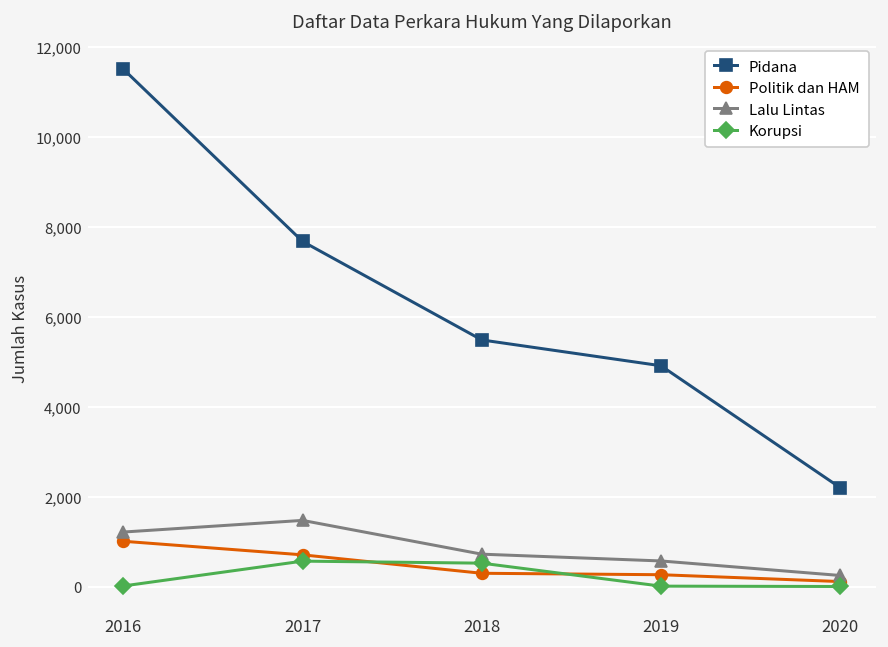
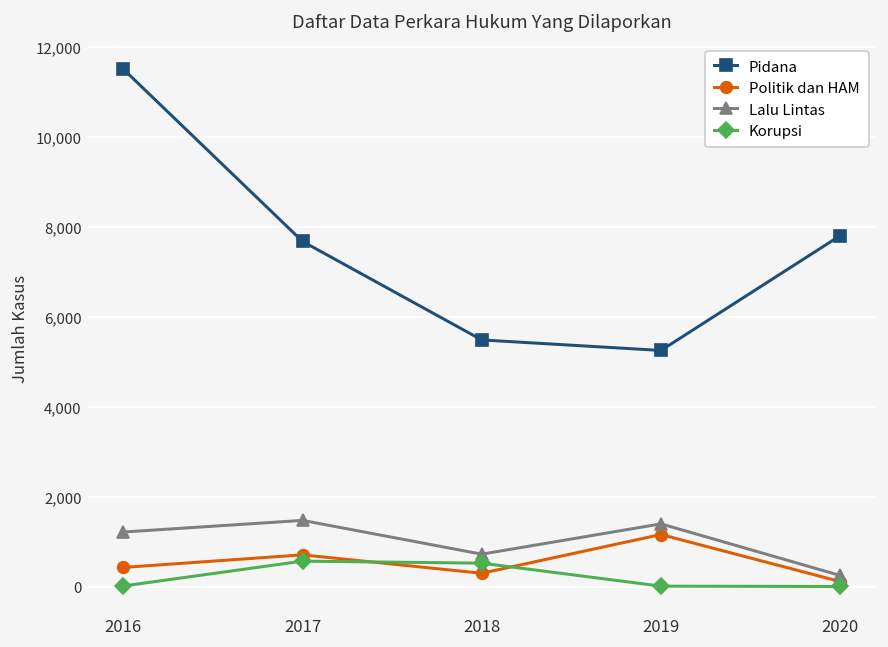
Politik dan HAM, 2016: 1,000 -> 400
Pidana, 2019: 4,900 -> 5,300
Politik dan HAM, 2019: 300 -> 1,200
Lalu Lintas, 2019: 600 -> 1,400
Pidana, 2020: 2,200 -> 7,800
